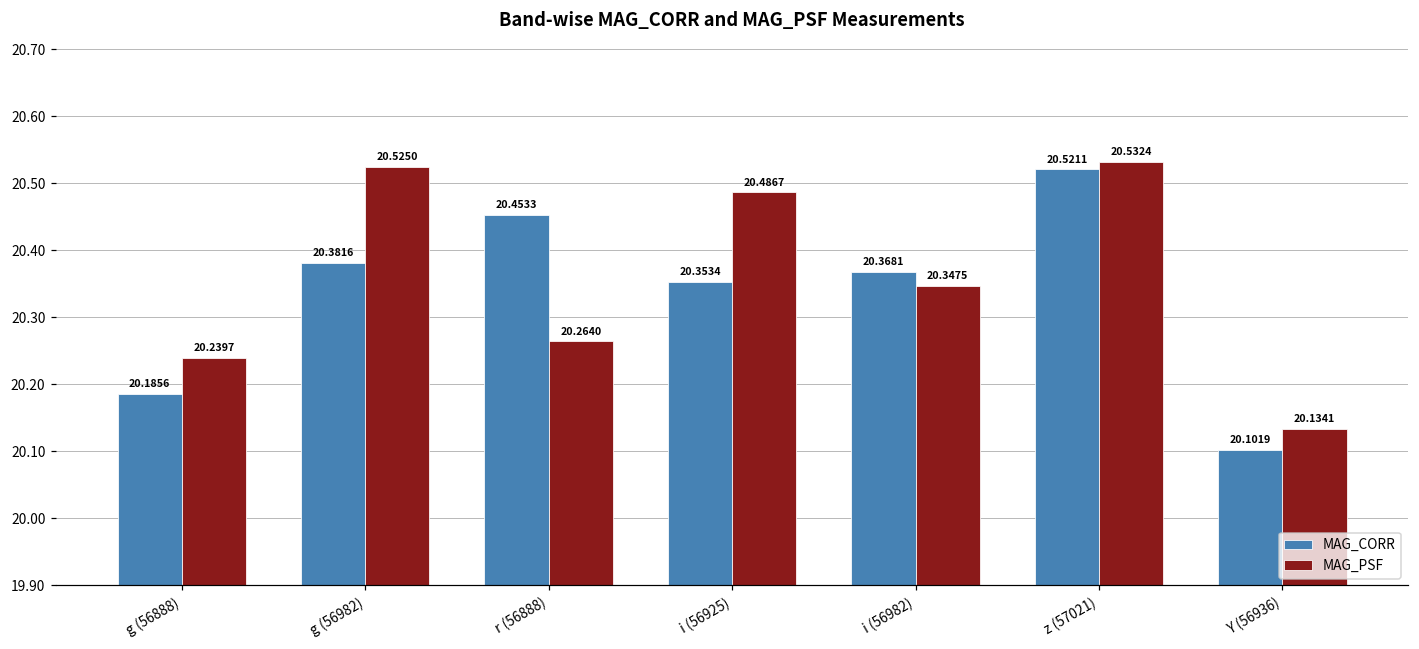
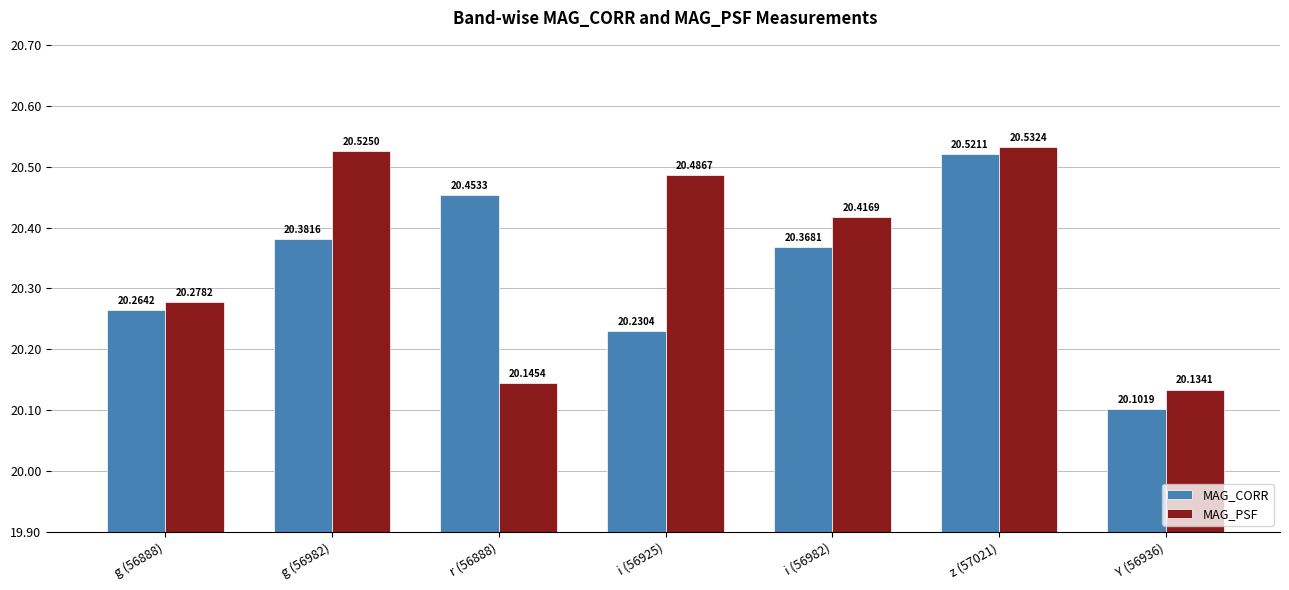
MAG_CORR, g (56888): 20.1856 -> 20.2642
MAG_PSF, g (56888): 20.2397 -> 20.2782
MAG_PSF, r (56888): 20.2640 -> 20.1454
MAG_CORR, i (56925): 20.3534 -> 20.2304
MAG_PSF, i (56982): 20.3475 -> 20.4169
